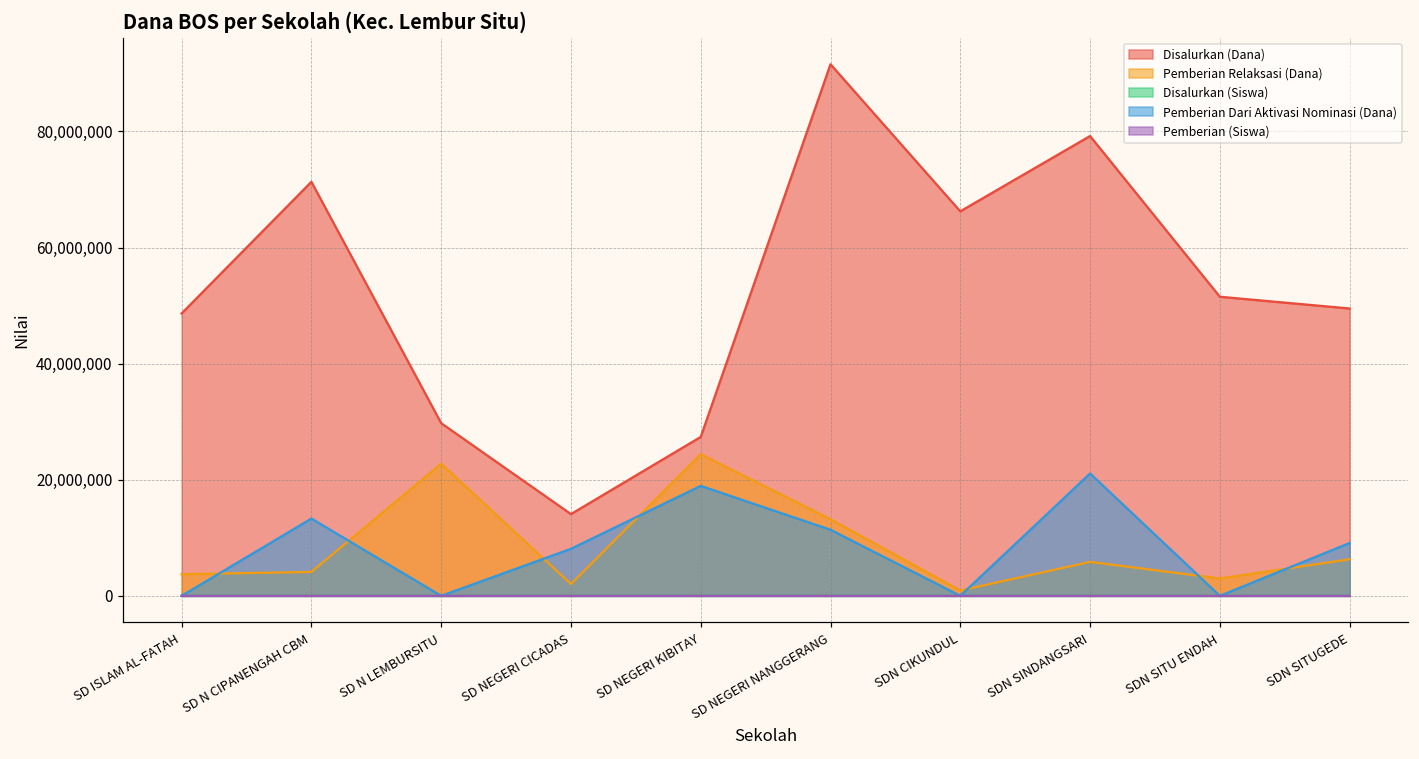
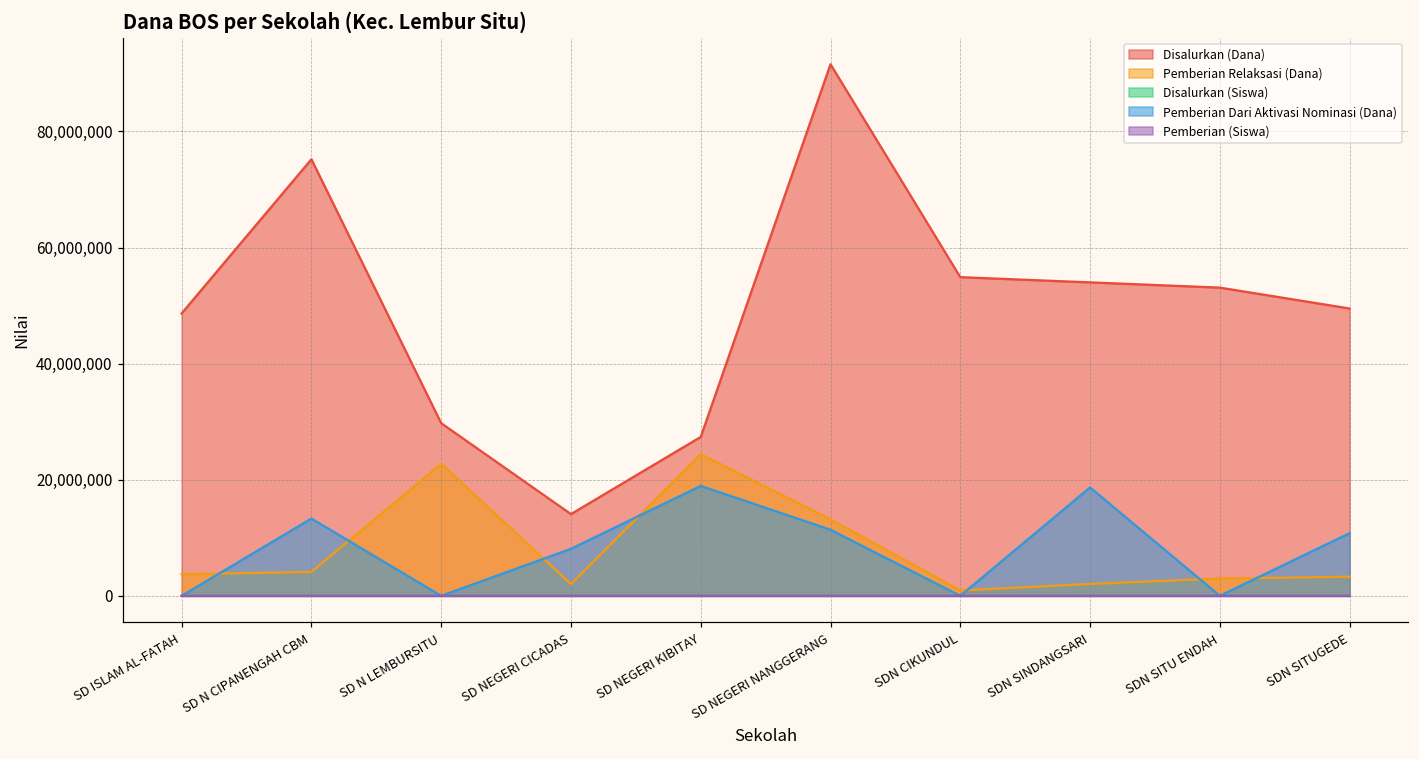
Disalurkan (Dana), SD N CIPANENGAH CBM: 71,000,000 -> 75,000,000
Disalurkan (Dana), SDN CIKUNDUL: 66,000,000 -> 55,000,000
Disalurkan (Dana), SDN SINDANGSARI: 79,000,000 -> 54,000,000
Pemberian Relaksasi (Dana), SDN SINDANGSARI: 6,000,000 -> 2,000,000
Pemberian Dari Aktivasi Nominasi (Dana), SDN SINDANGSARI: 21,000,000 -> 19,000,000
Disalurkan (Dana), SDN SITU ENDAH: 52,000,000 -> 53,000,000
Pemberian Relaksasi (Dana), SDN SITUGEDE: 6,000,000 -> 3,000,000
Pemberian Dari Aktivasi Nominasi (Dana), SDN SITUGEDE: 9,000,000 -> 11,000,000
